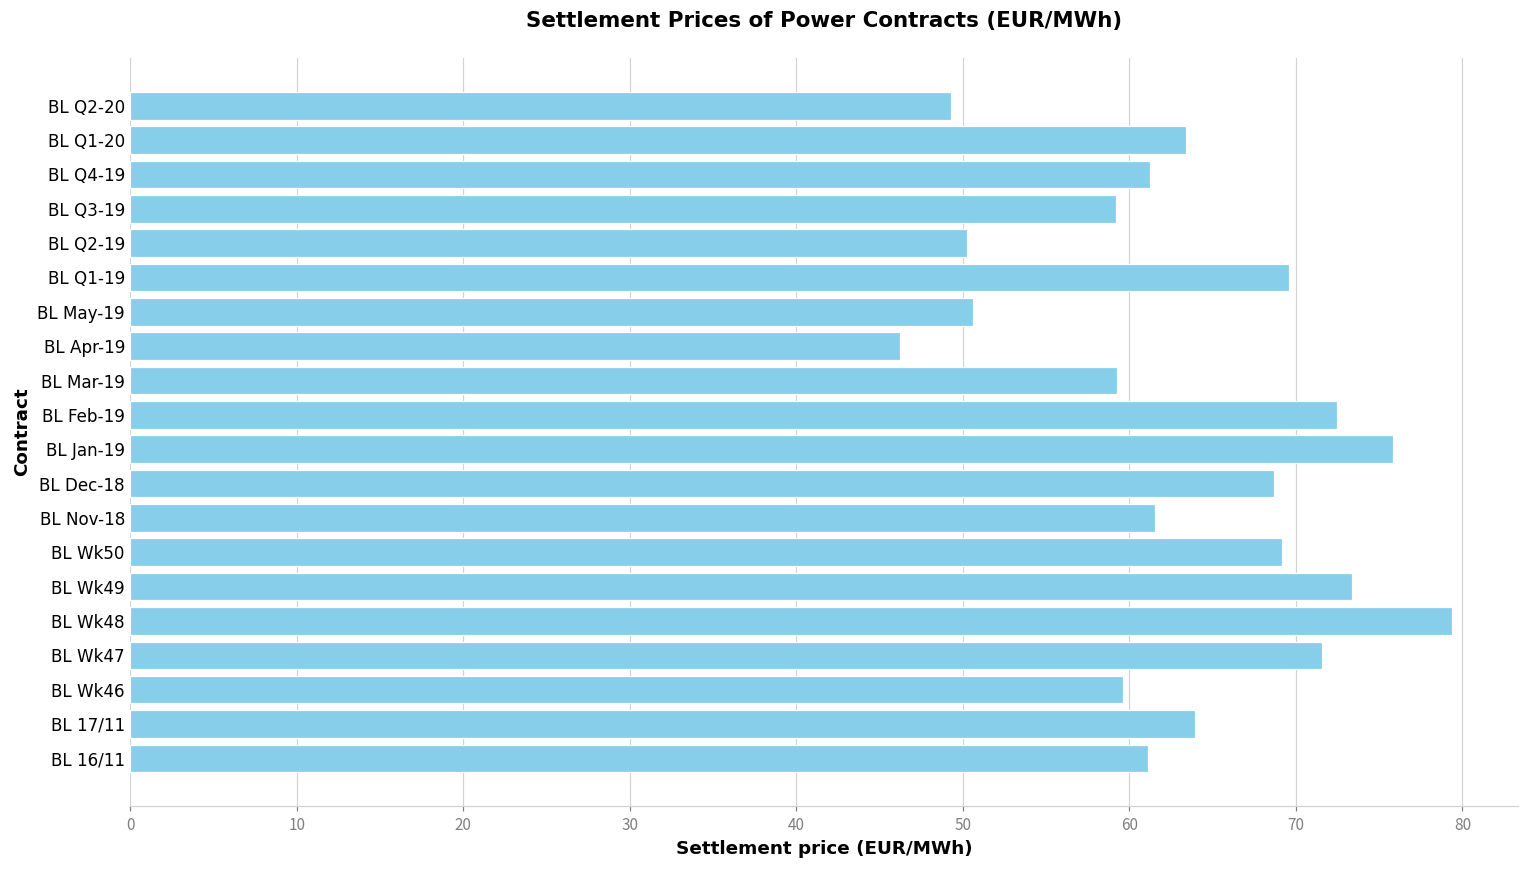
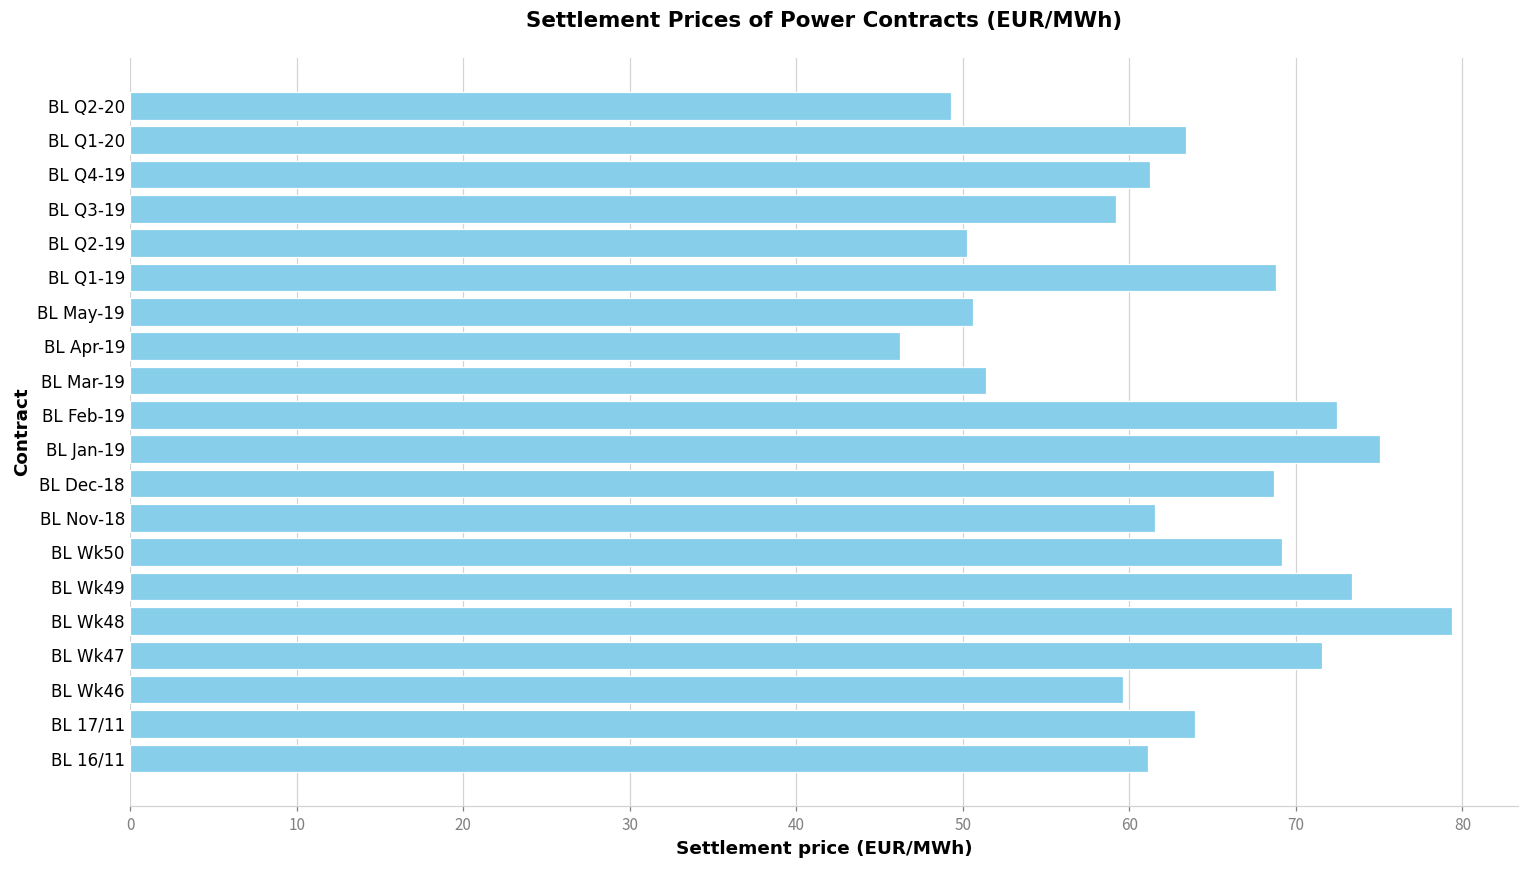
BL Q1-19: 69.6 -> 68.8
BL Mar-19: 59.3 -> 51.4
BL Jan-19: 75.9 -> 75.1
